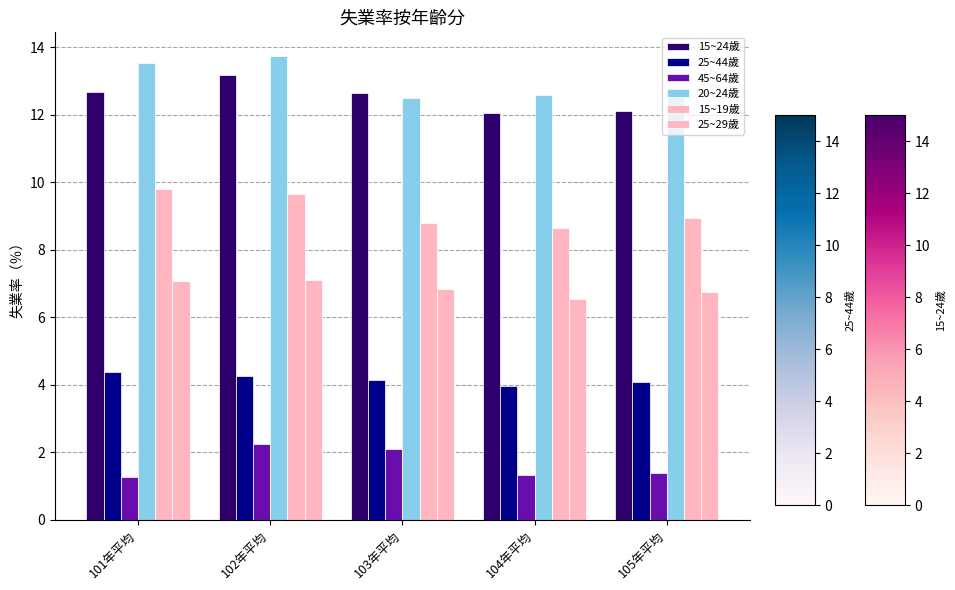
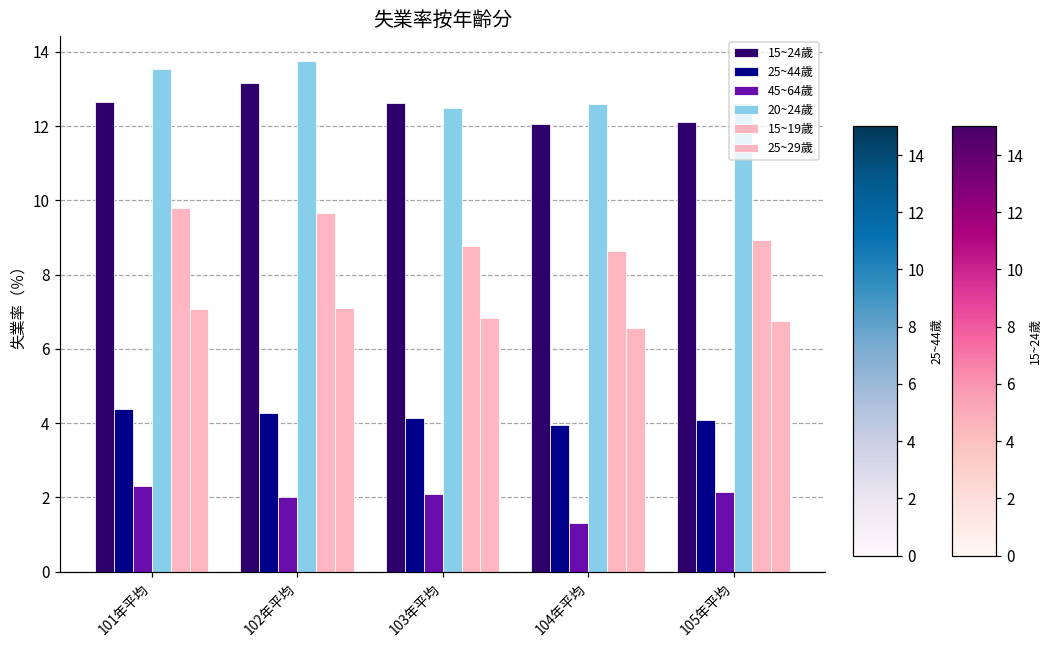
45~64歲, 101年平均: 1.3 -> 2.3
45~64歲, 102年平均: 2.3 -> 2.0
45~64歲, 105年平均: 1.4 -> 2.2
